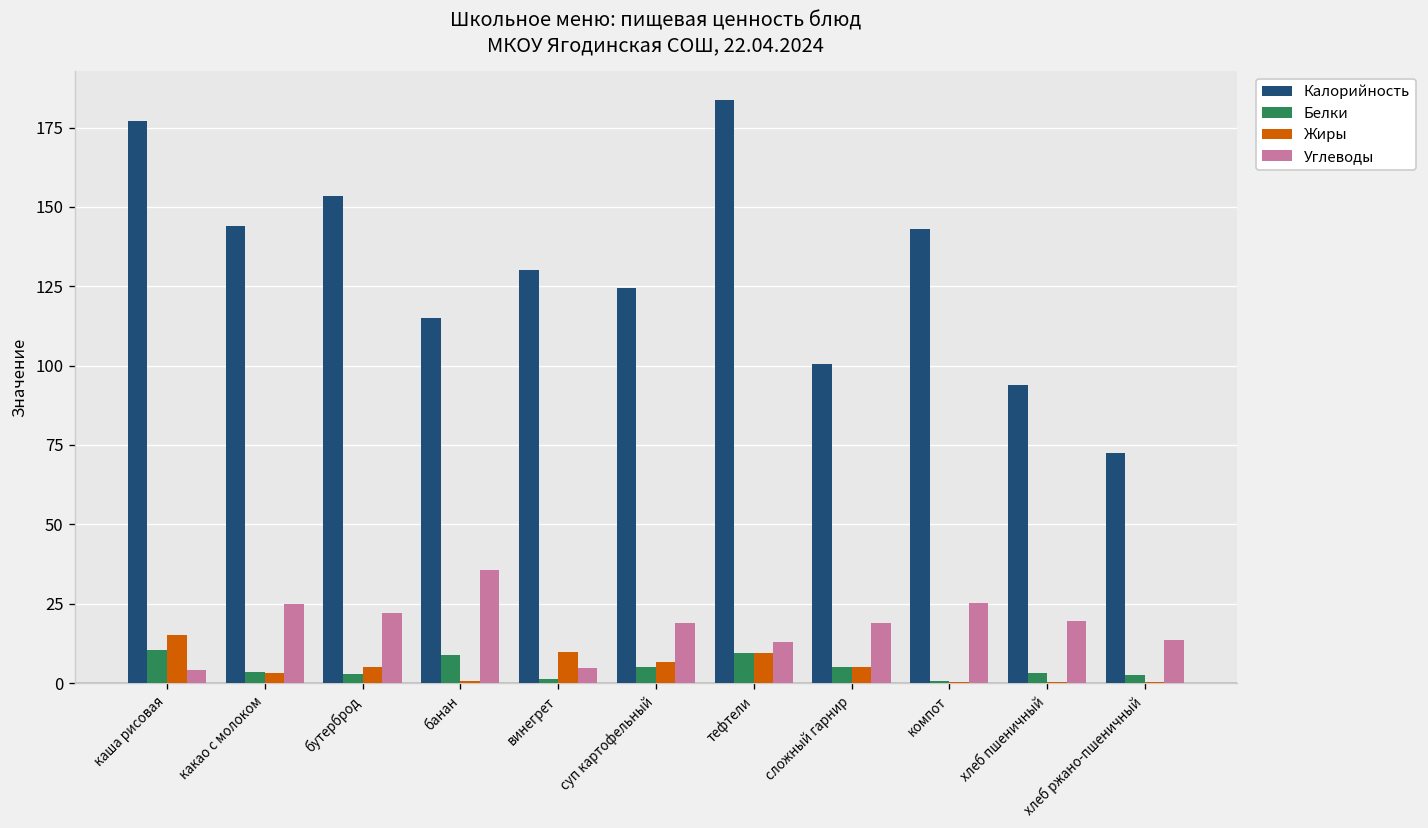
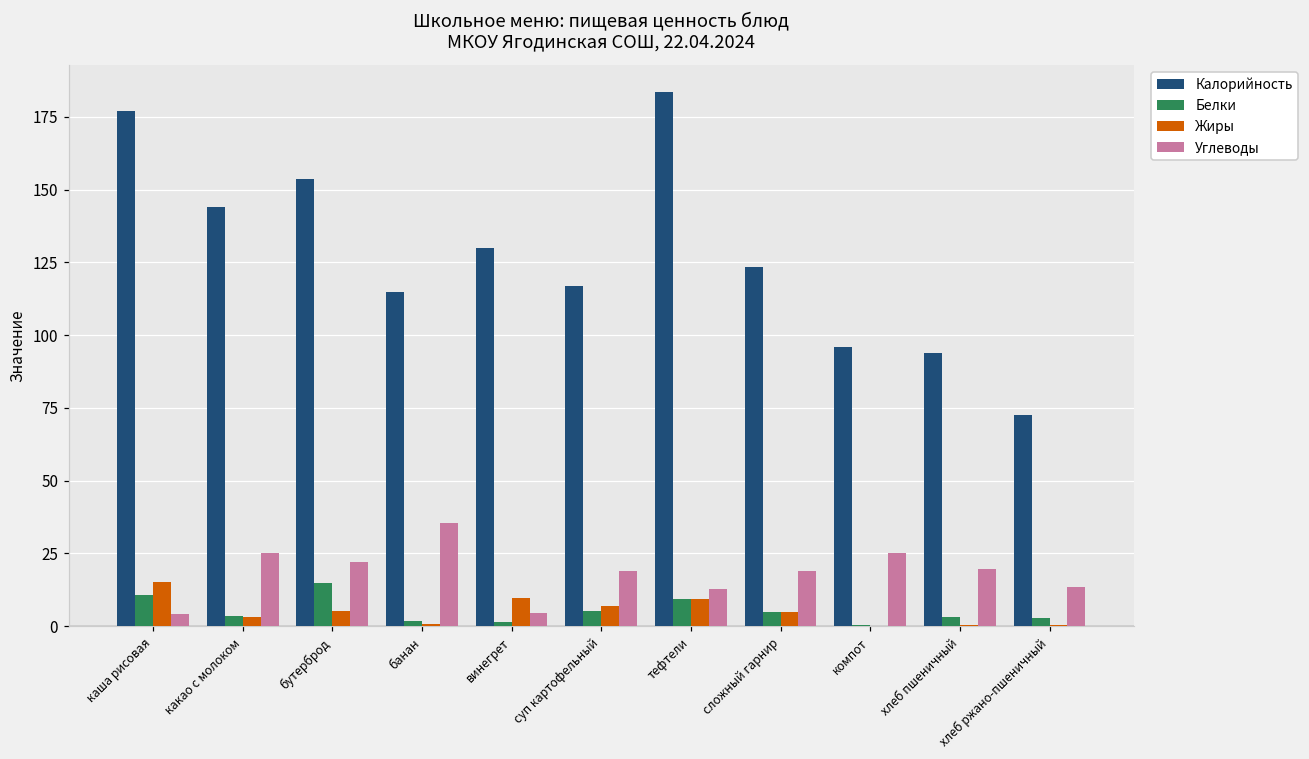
Белки, бутерброд: 3 -> 15
Белки, банан: 9 -> 2
Калорийность, суп картофельный: 124 -> 117
Калорийность, сложный гарнир: 100 -> 124
Калорийность, компот: 143 -> 96
